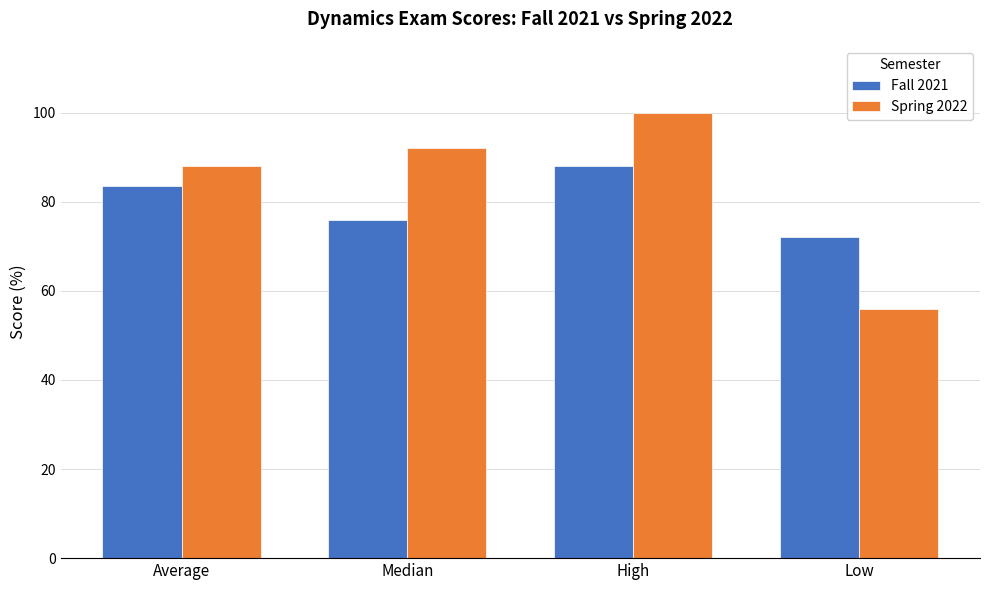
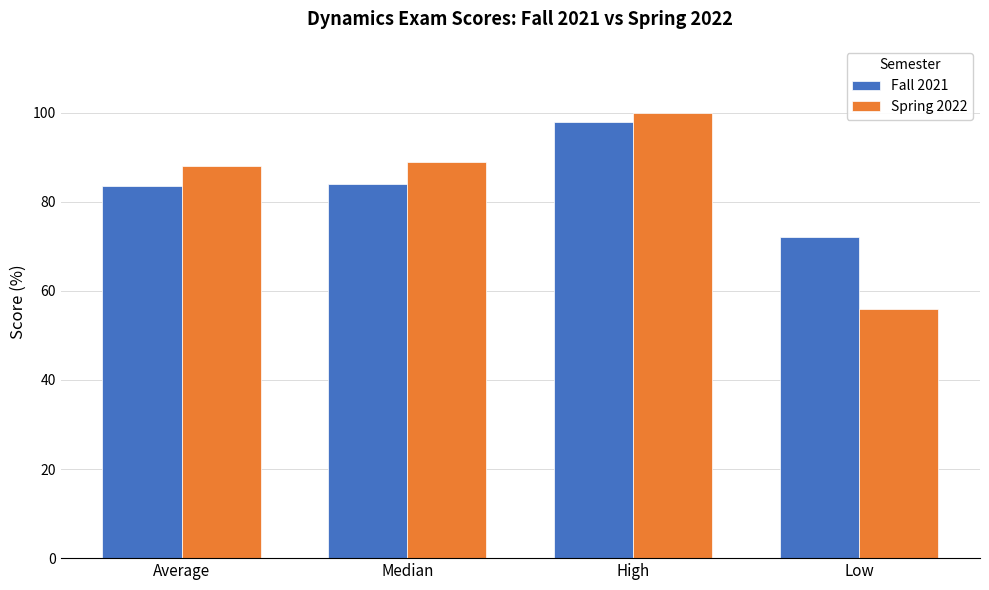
Fall 2021, Median: 76 -> 84
Spring 2022, Median: 92 -> 89
Fall 2021, High: 88 -> 98
